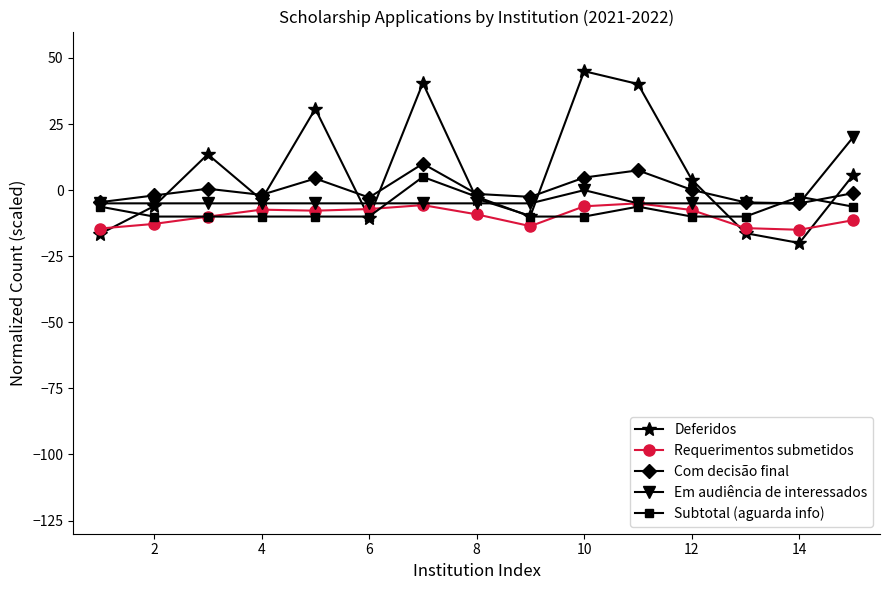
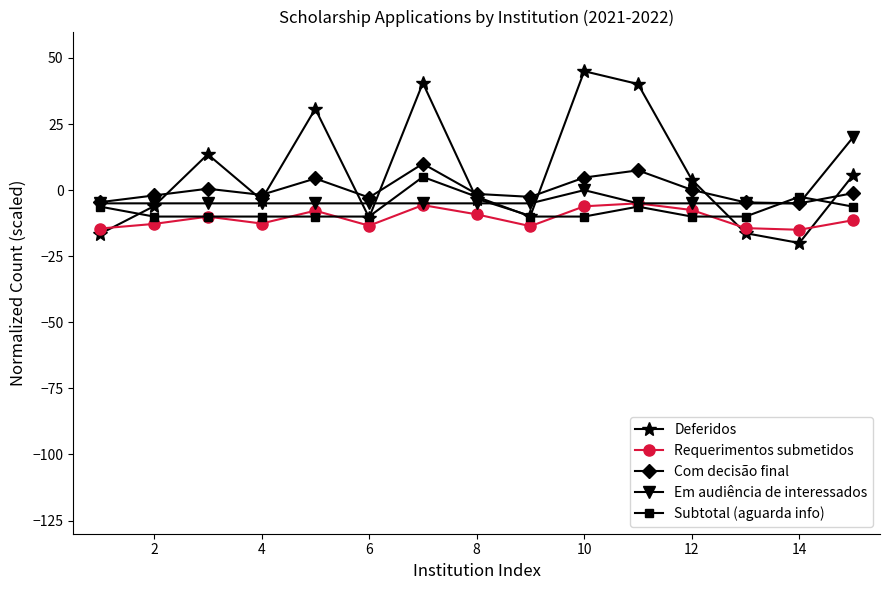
Requerimentos submetidos, 4: -7 -> -13
Requerimentos submetidos, 6: -7 -> -13
